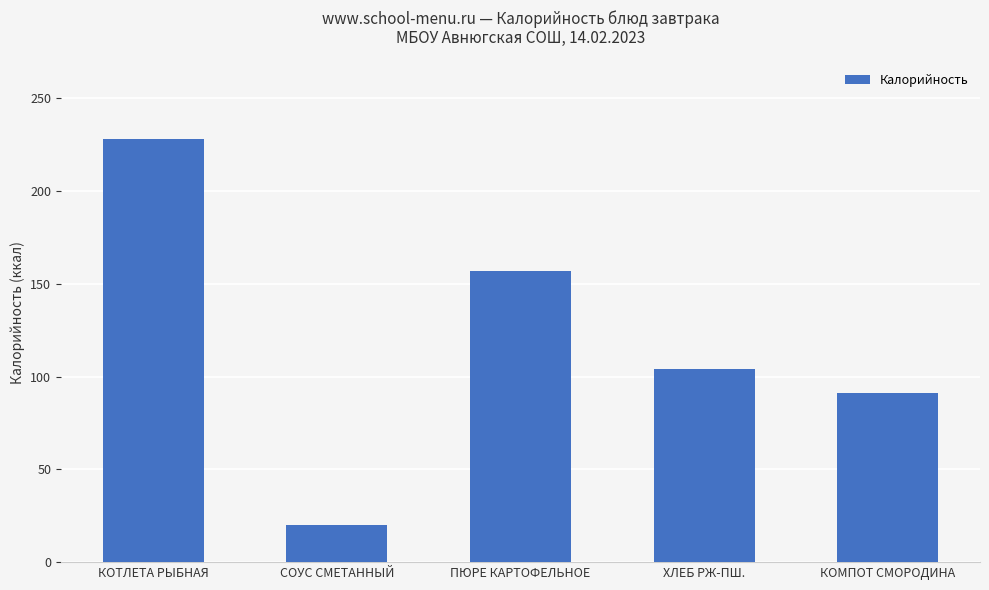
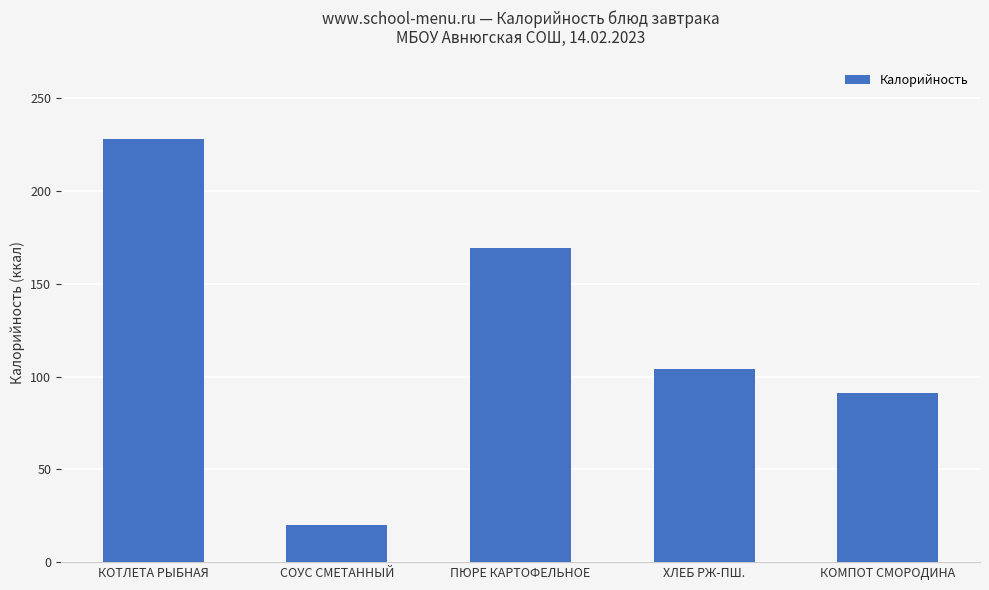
ПЮРЕ КАРТОФЕЛЬНОЕ: 157 -> 169
